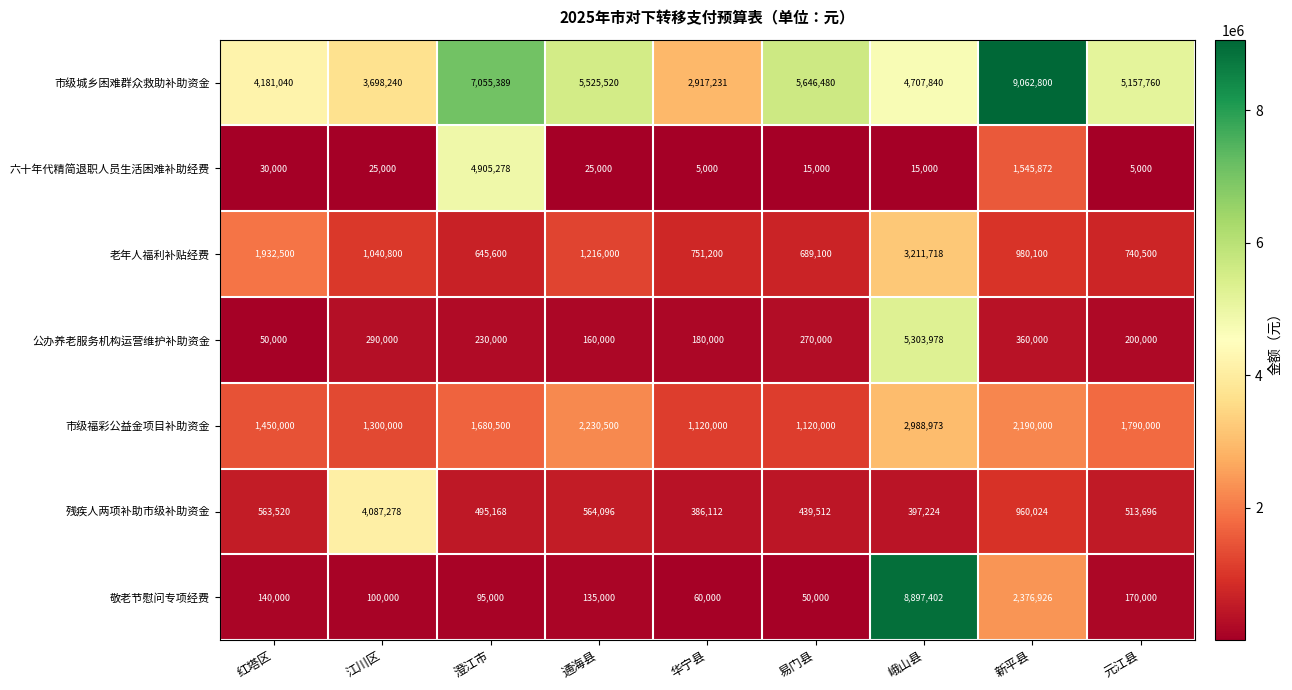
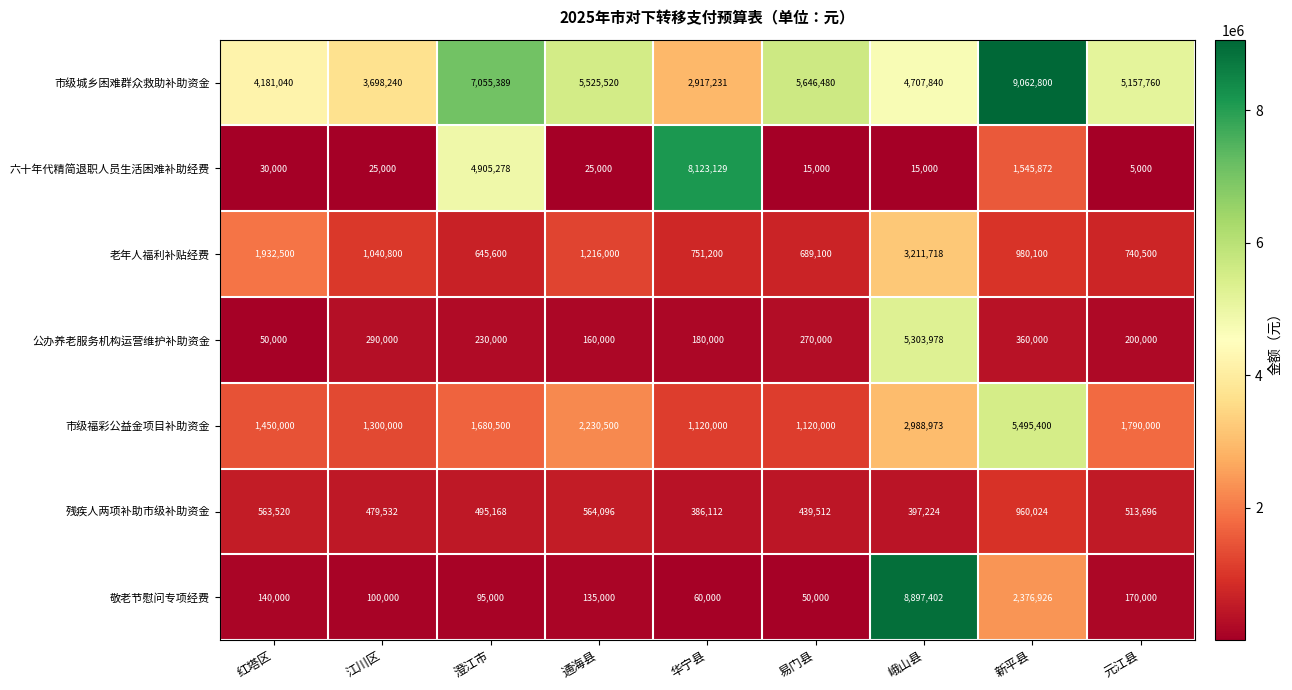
六十年代精简退职人员生活困难补助经费, 华宁县: 5,000 -> 8,123,129
市级福彩公益金项目补助资金, 新平县: 2,190,000 -> 5,495,400
残疾人两项补助市级补助资金, 江川区: 4,087,278 -> 479,532
